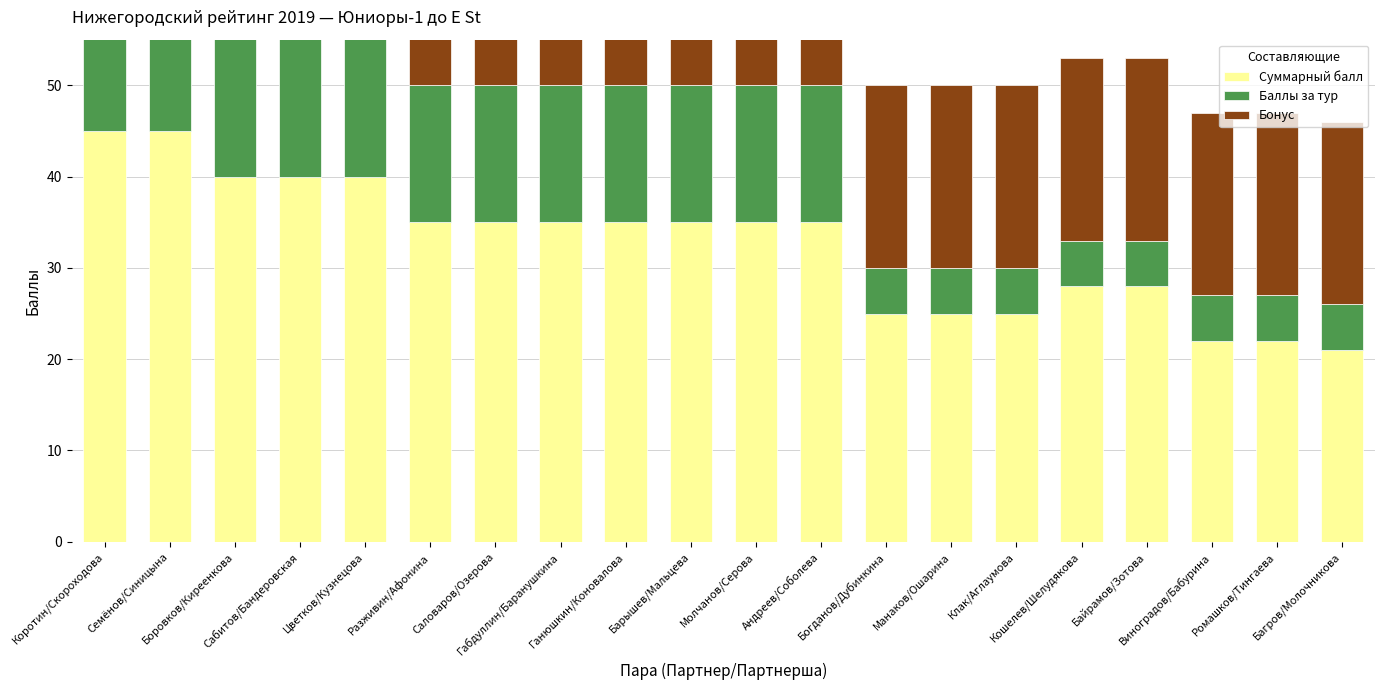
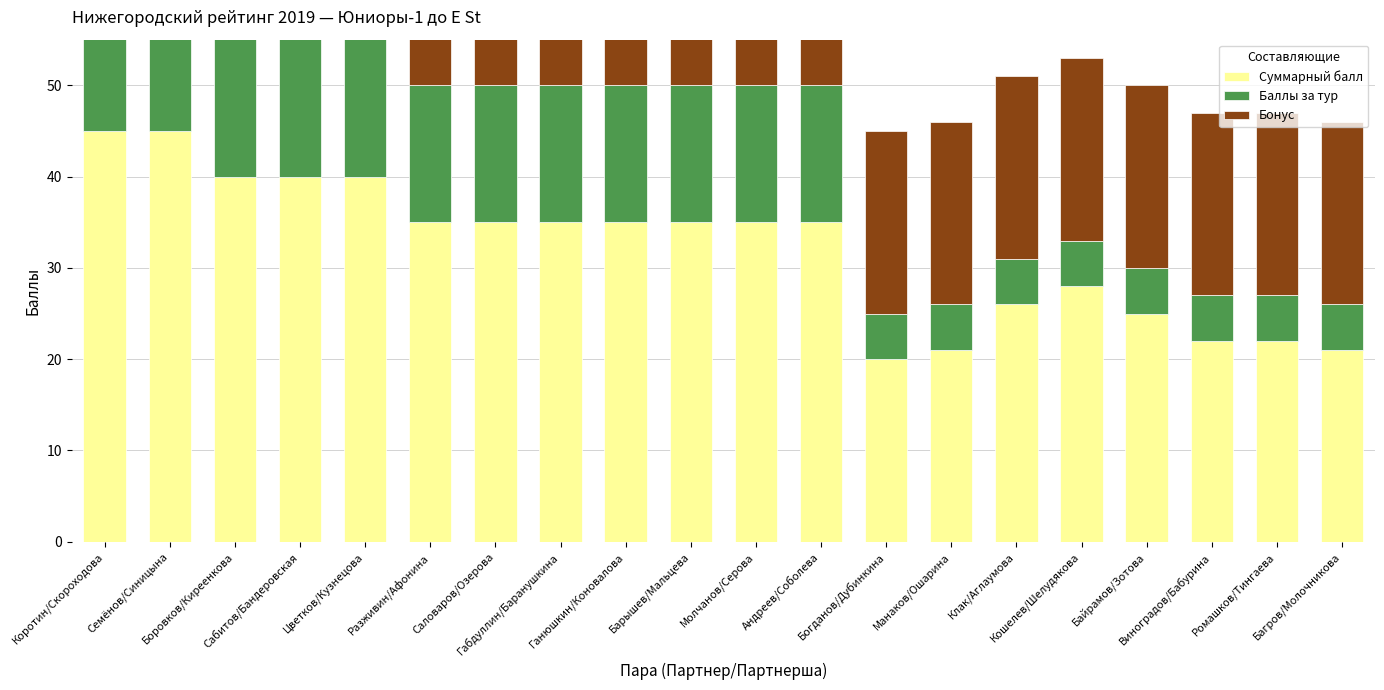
Суммарный балл, Богданов/Дубинкина: 25 -> 20
Суммарный балл, Манаков/Ошарина: 25 -> 21
Суммарный балл, Клак/Аглаумова: 25 -> 26
Суммарный балл, Байрамов/Зотова: 28 -> 25
